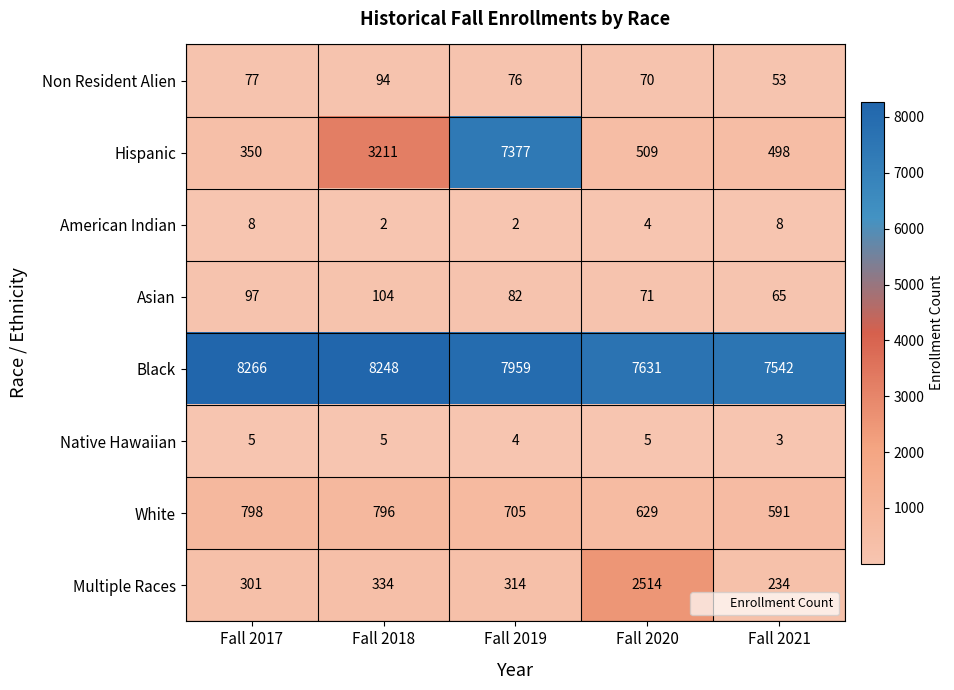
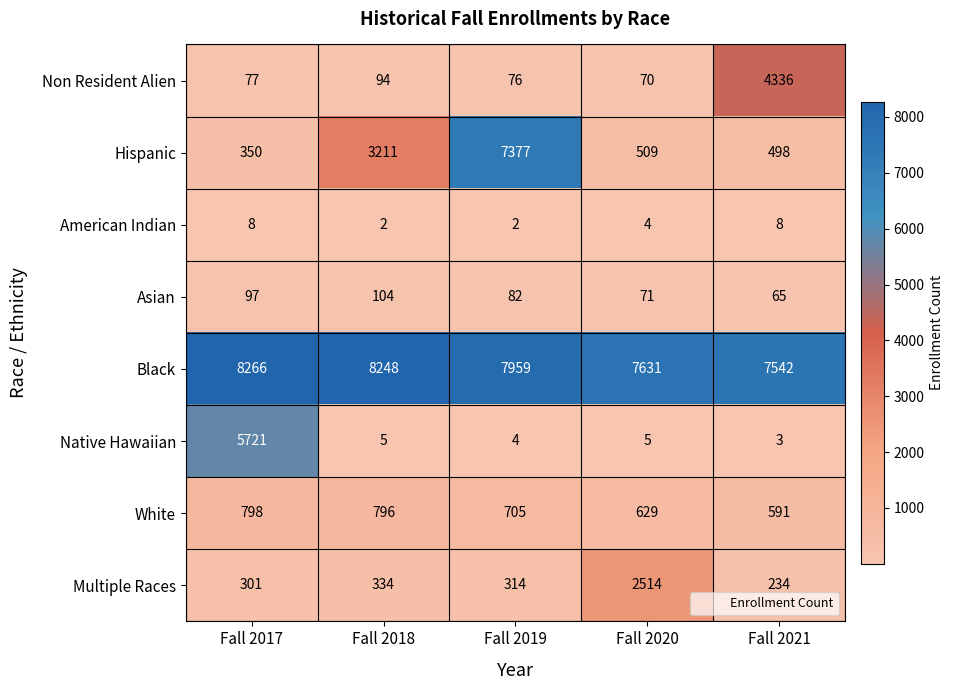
Non Resident Alien, Fall 2021: 53 -> 4336
Native Hawaiian, Fall 2017: 5 -> 5721
